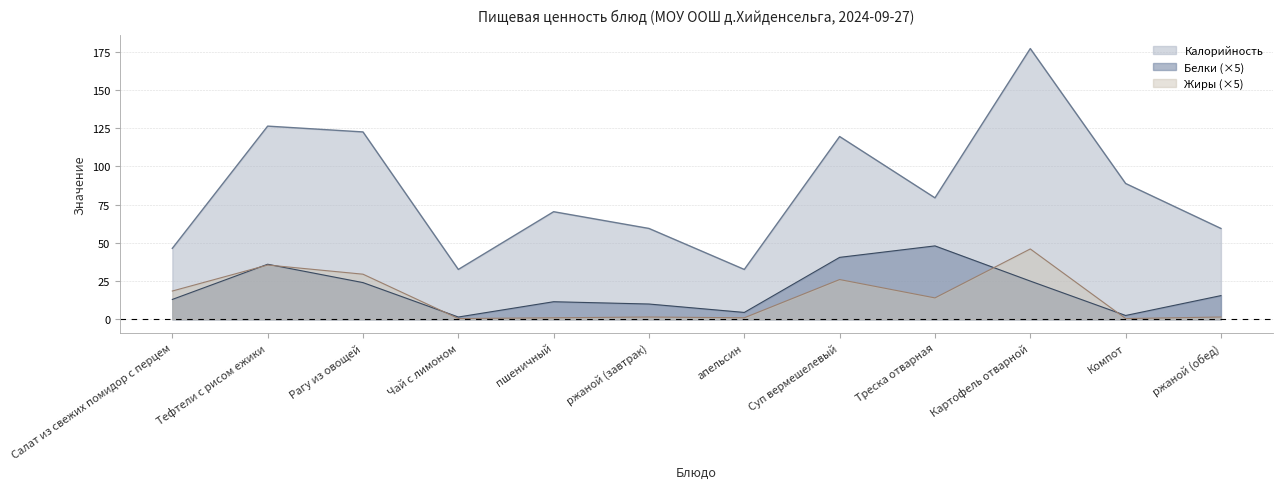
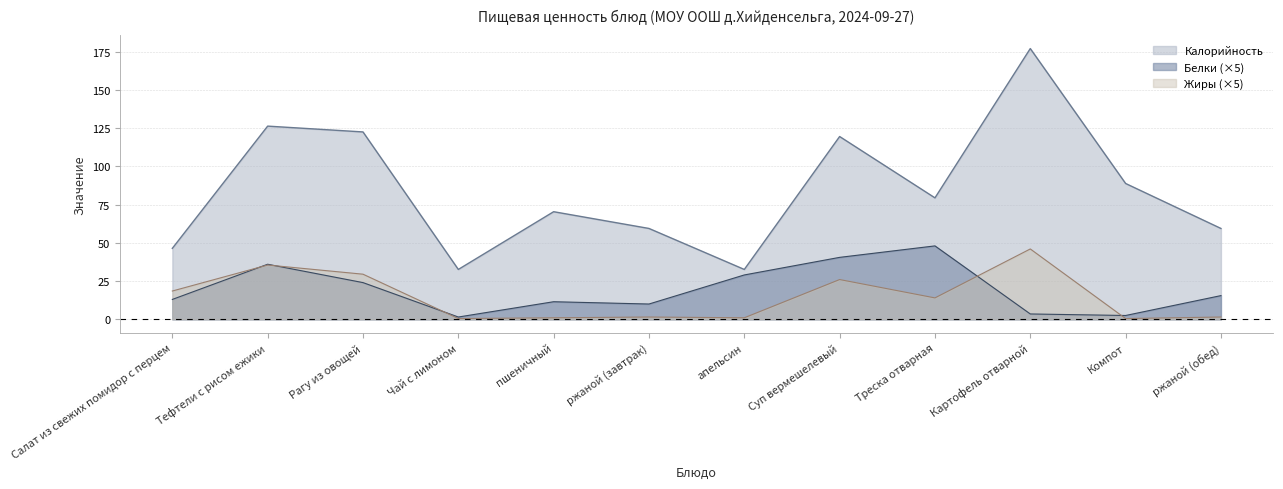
Белки (×5), апельсин: 5 -> 29
Белки (×5), Картофель отварной: 25 -> 4
